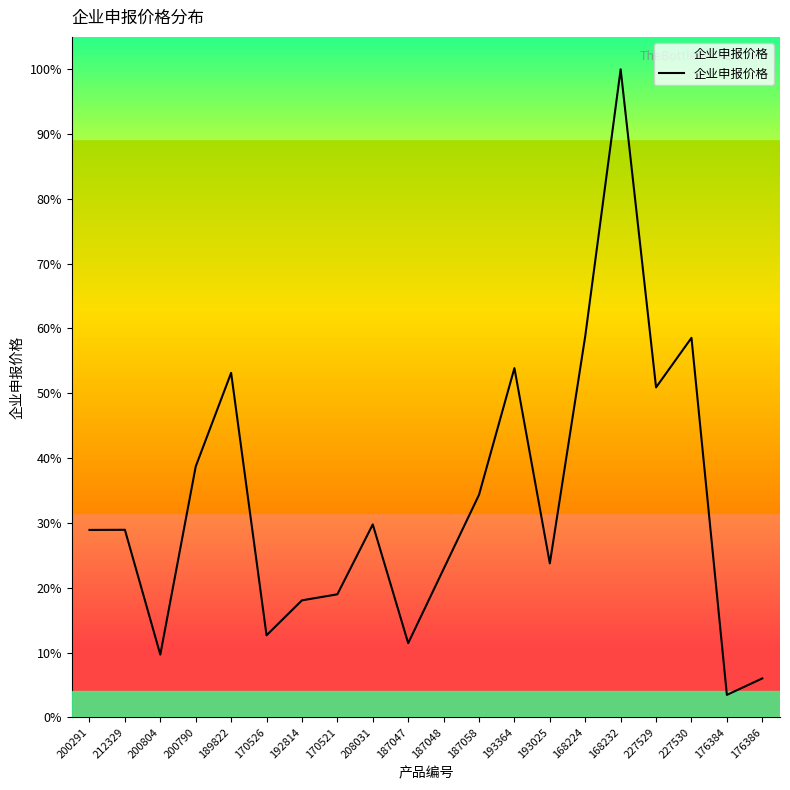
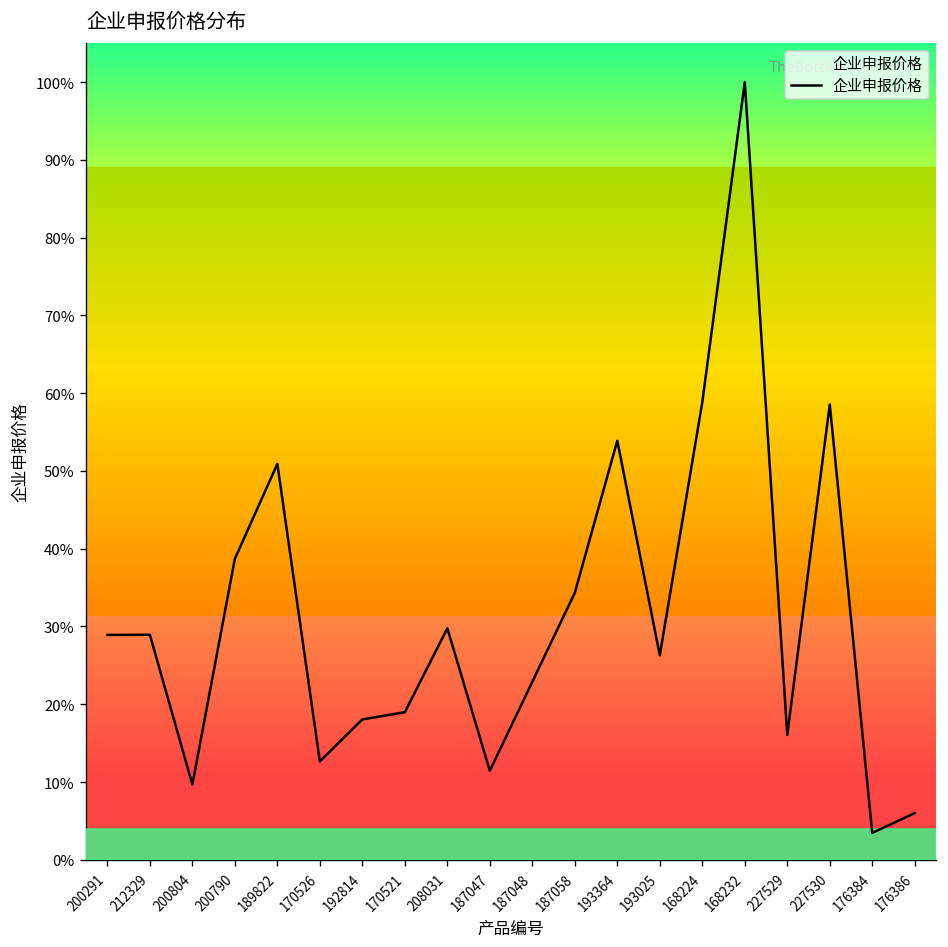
189822: 53% -> 51%
193025: 24% -> 26%
227529: 51% -> 16%
